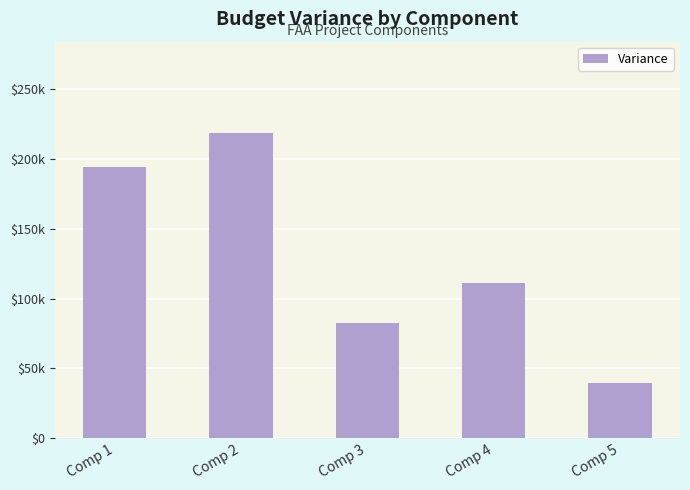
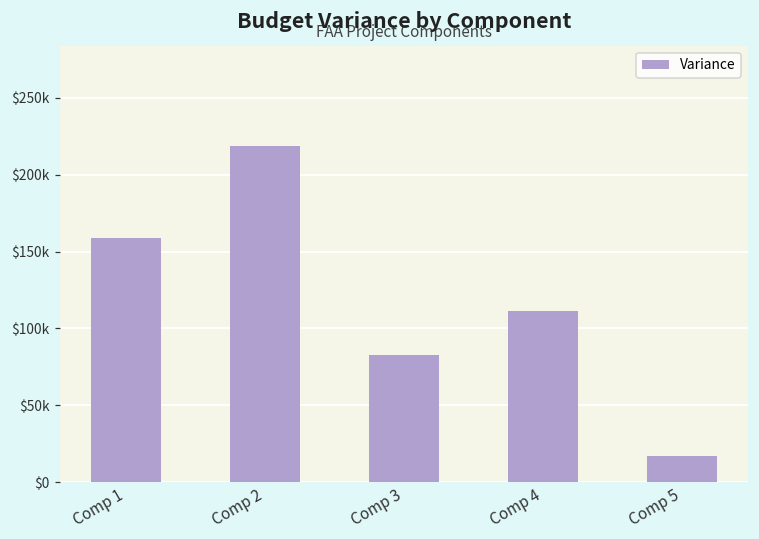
Comp 1: $194000 -> $159000
Comp 5: $39000 -> $17000
